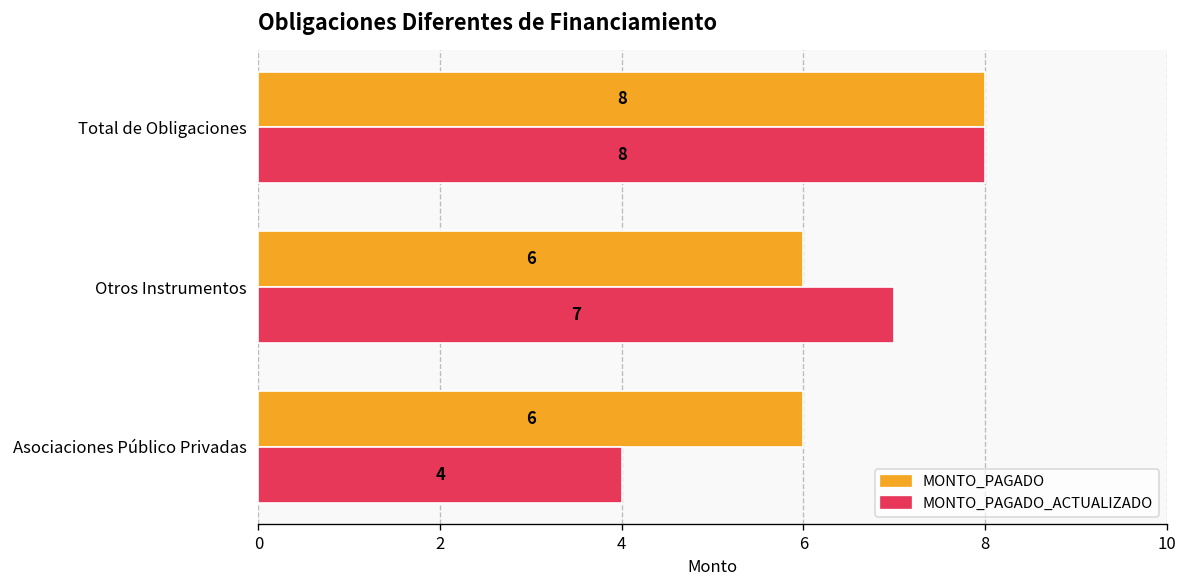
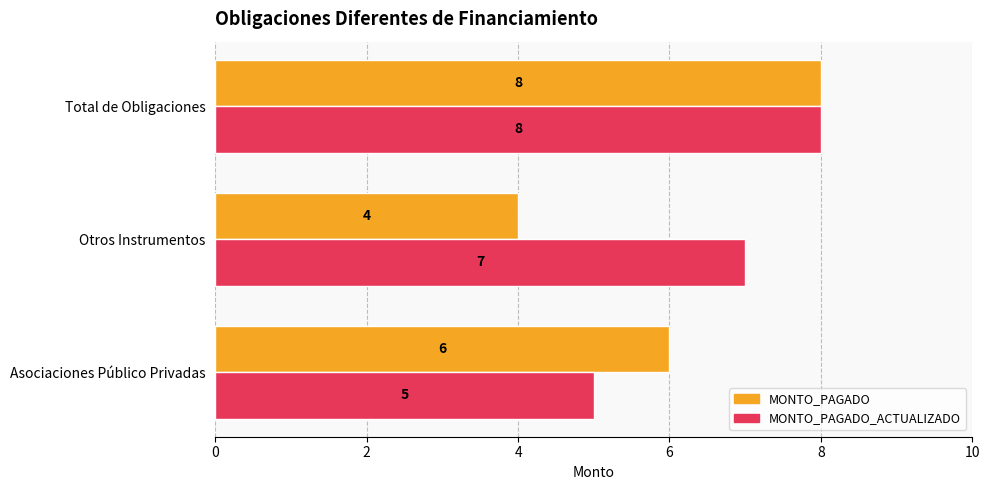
MONTO_PAGADO, Otros Instrumentos: 6 -> 4
MONTO_PAGADO_ACTUALIZADO, Asociaciones Público Privadas: 4 -> 5
